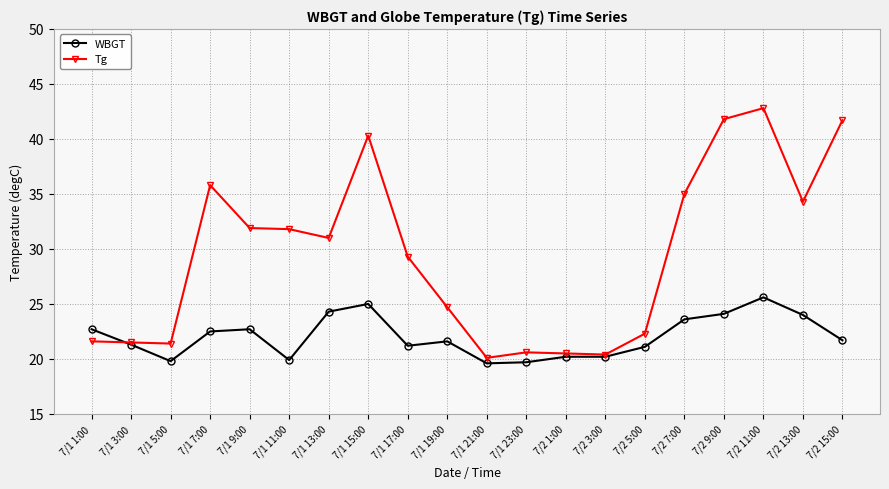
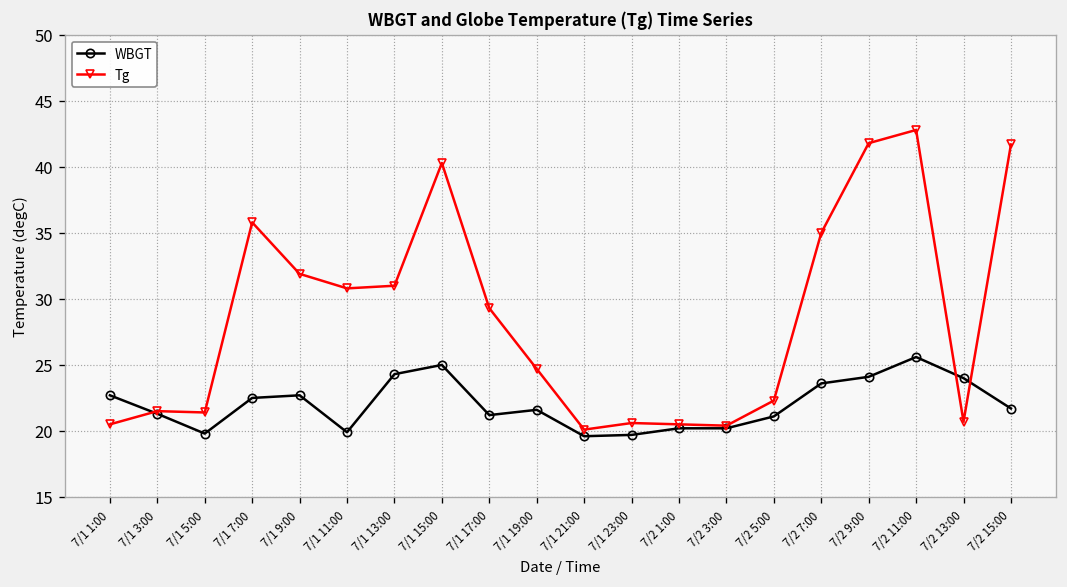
Tg, 7/1 1:00: 21.6 -> 20.5
Tg, 7/1 11:00: 31.8 -> 30.8
Tg, 7/2 13:00: 34.3 -> 20.7
